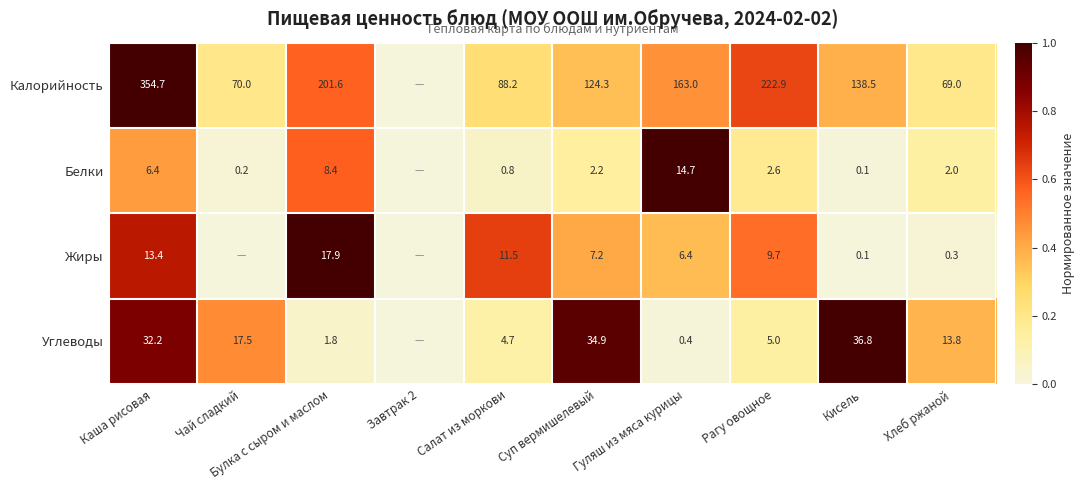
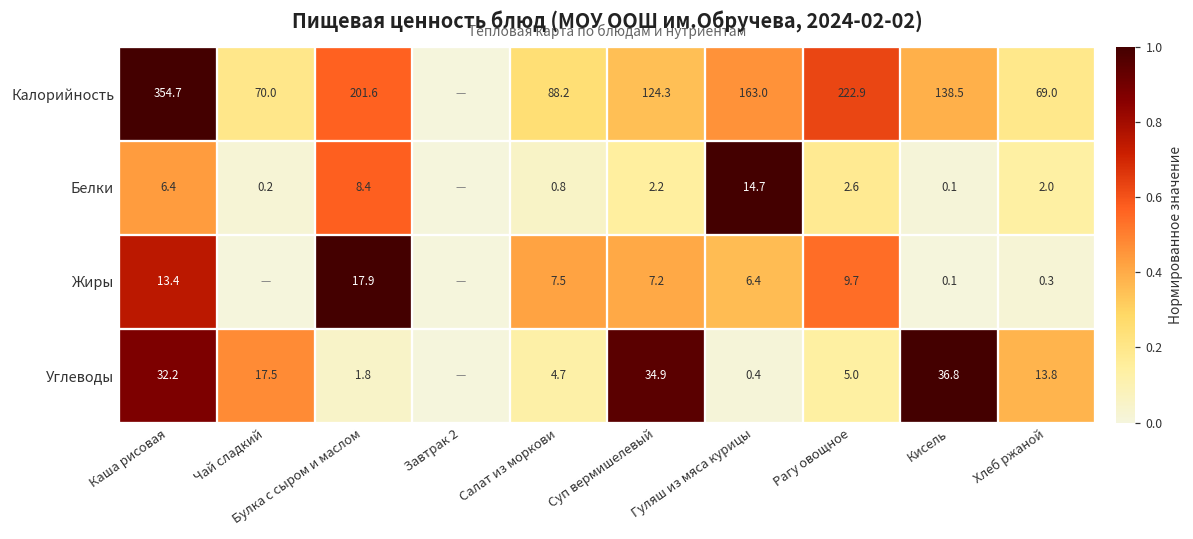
Жиры, Салат из моркови: 11.5 -> 7.5
